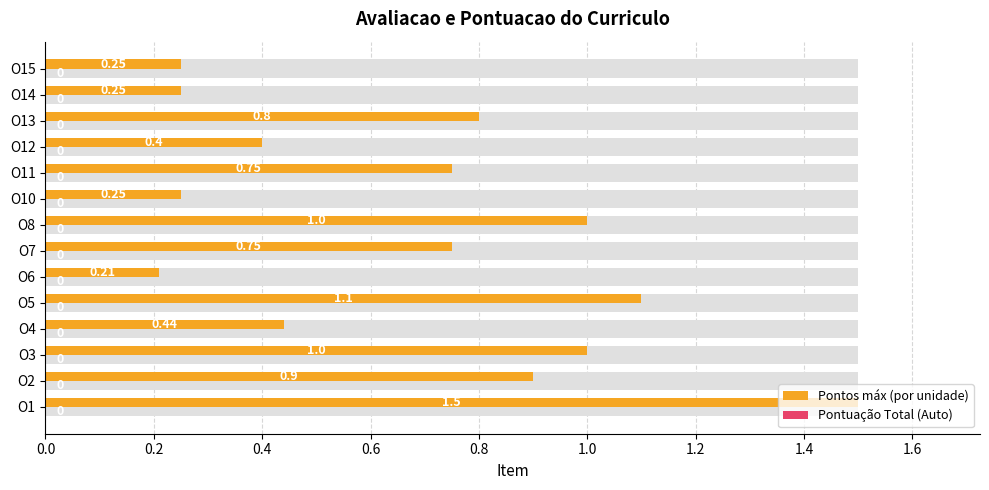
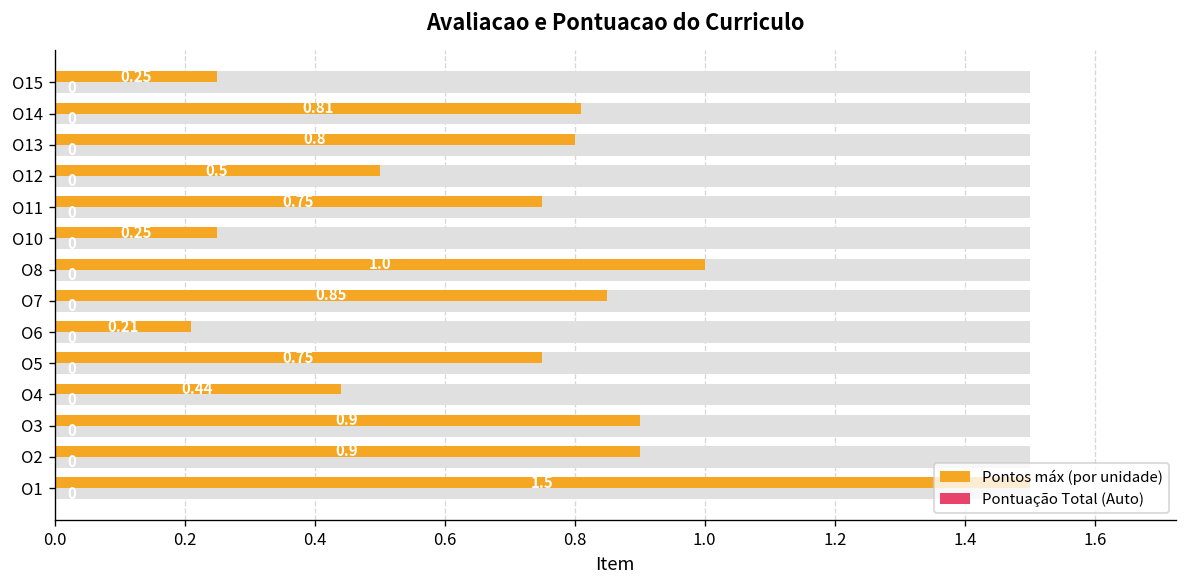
Pontos máx (por unidade), O14: 0.25 -> 0.81
Pontos máx (por unidade), O12: 0.4 -> 0.5
Pontos máx (por unidade), O7: 0.75 -> 0.85
Pontos máx (por unidade), O5: 1.1 -> 0.75
Pontos máx (por unidade), O3: 1.0 -> 0.9
